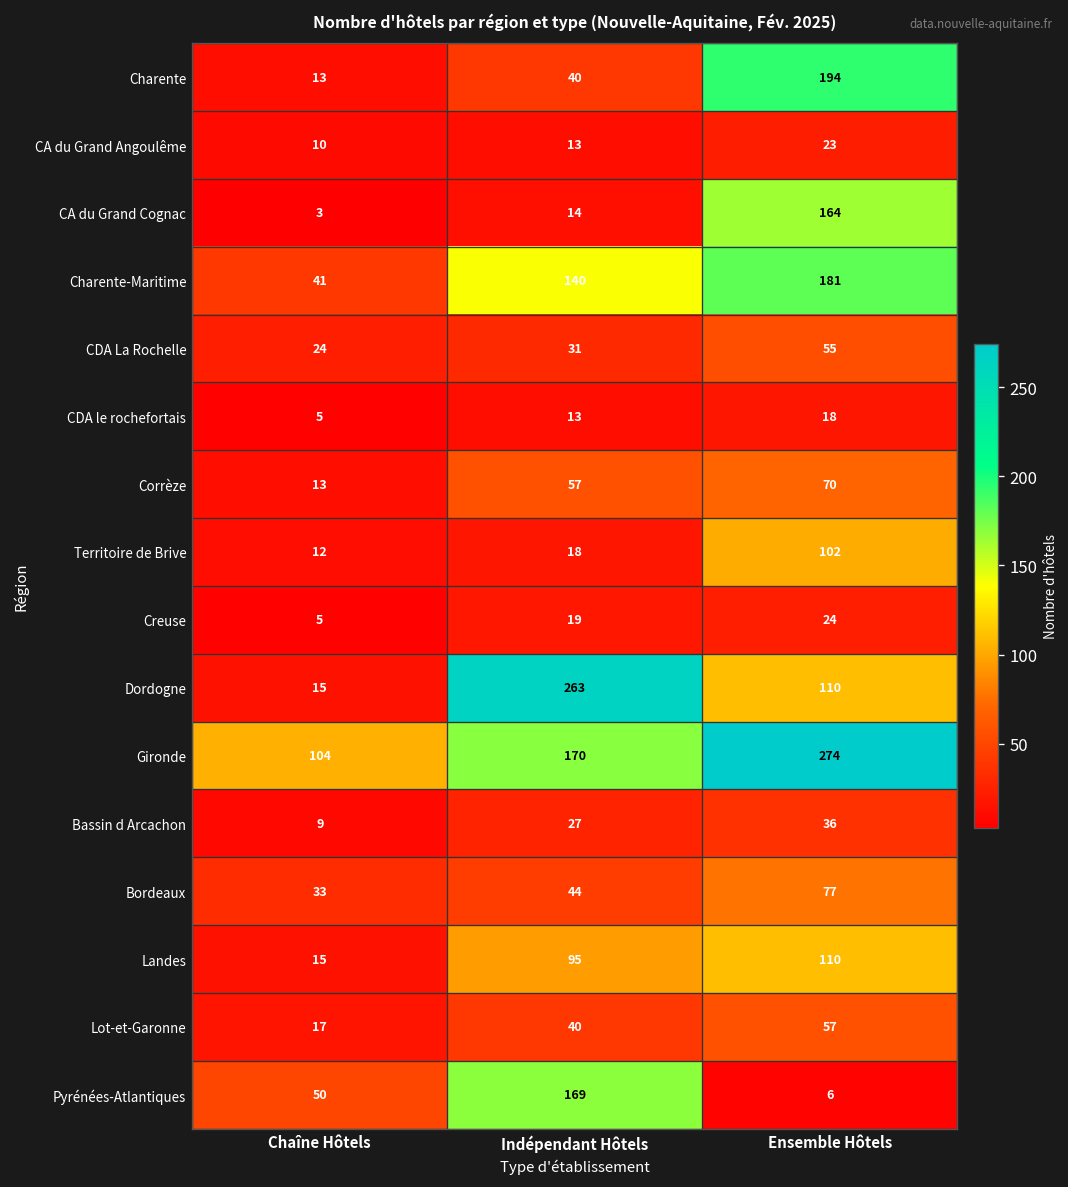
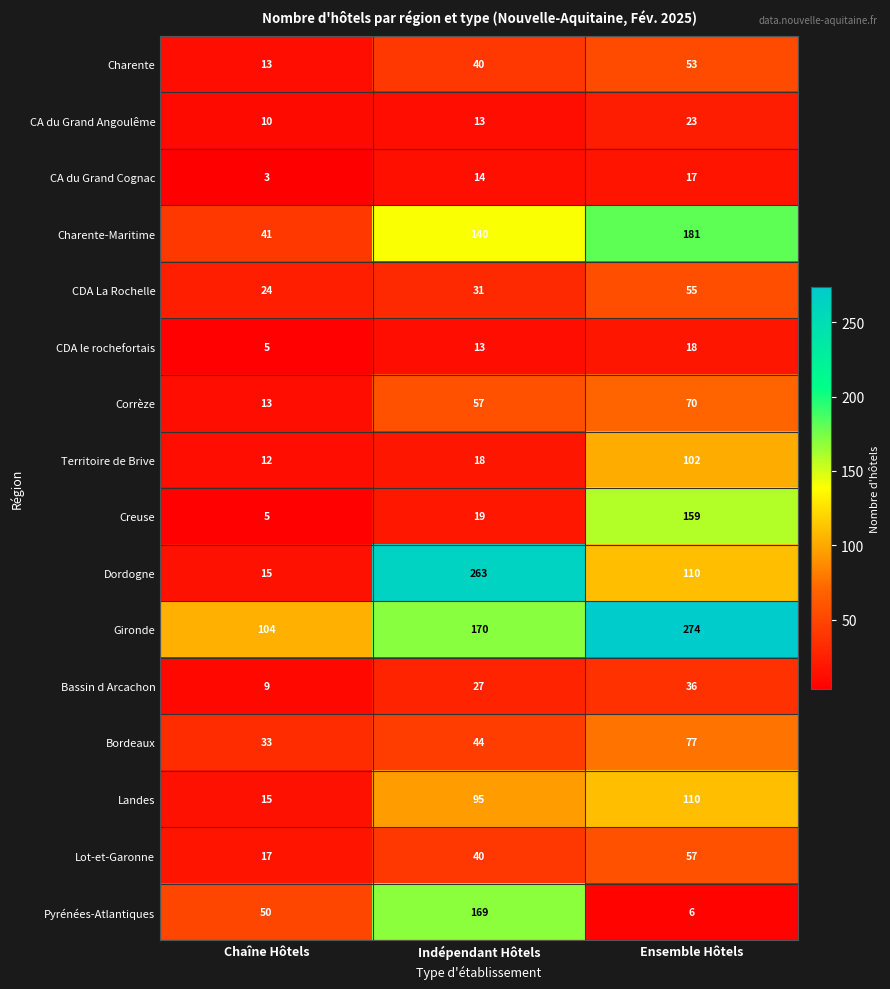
Charente, Ensemble Hôtels: 194 -> 53
CA du Grand Cognac, Ensemble Hôtels: 164 -> 17
Creuse, Ensemble Hôtels: 24 -> 159
